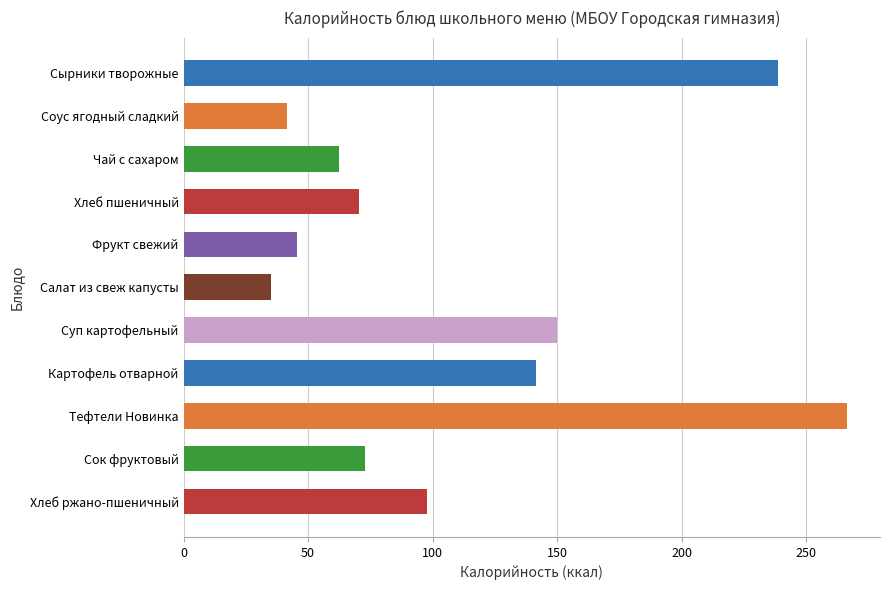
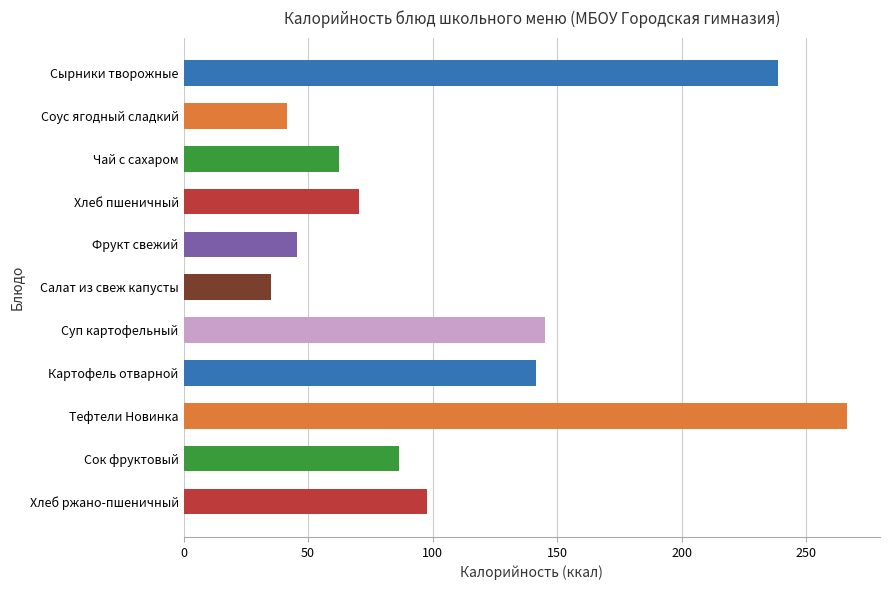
Суп картофельный: 150 -> 145
Сок фруктовый: 73 -> 87
